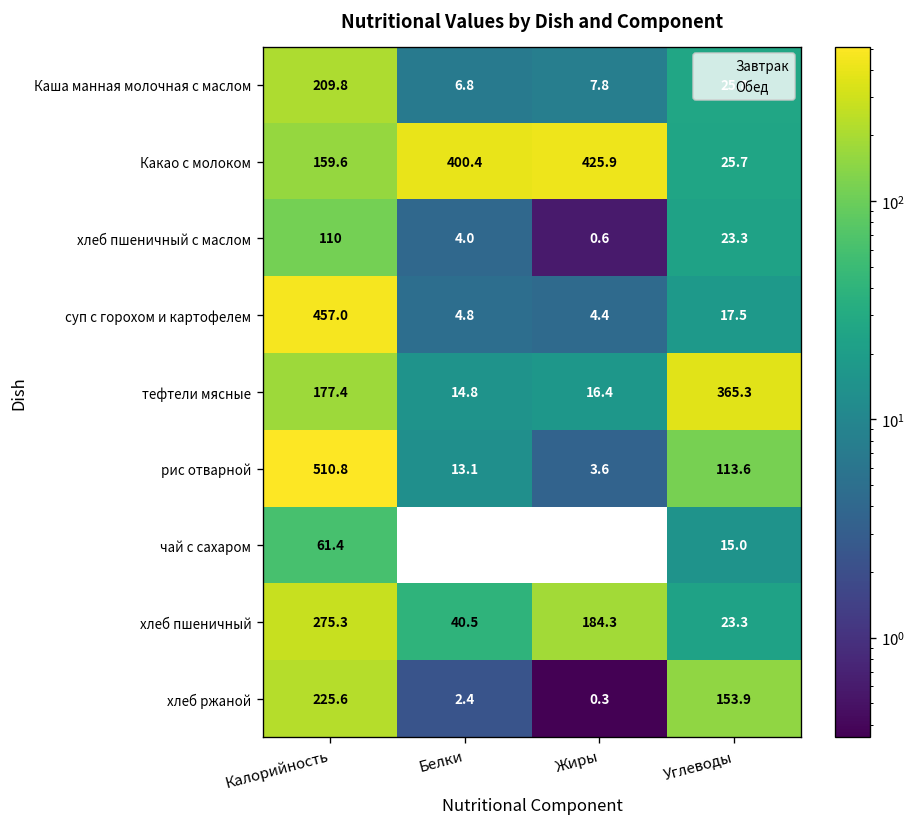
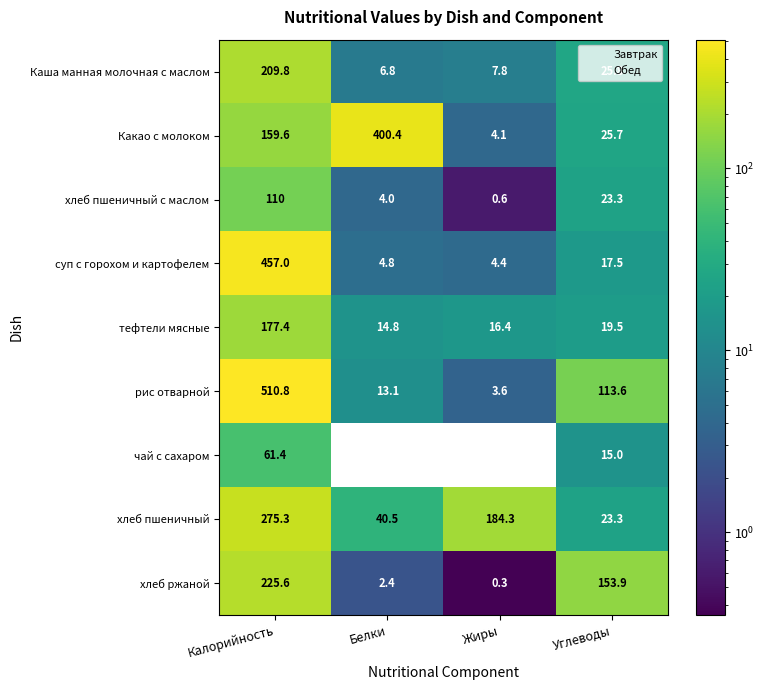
Какао с молоком, Жиры: 425.9 -> 4.1
тефтели мясные, Углеводы: 365.3 -> 19.5
